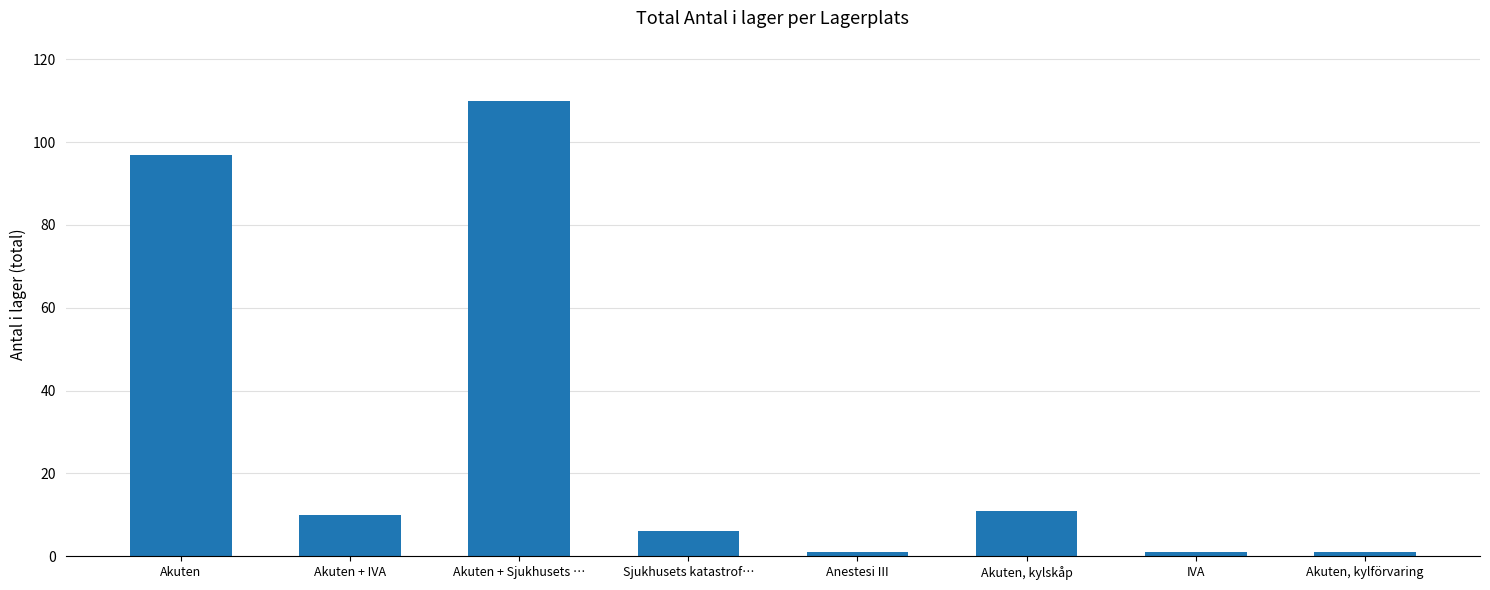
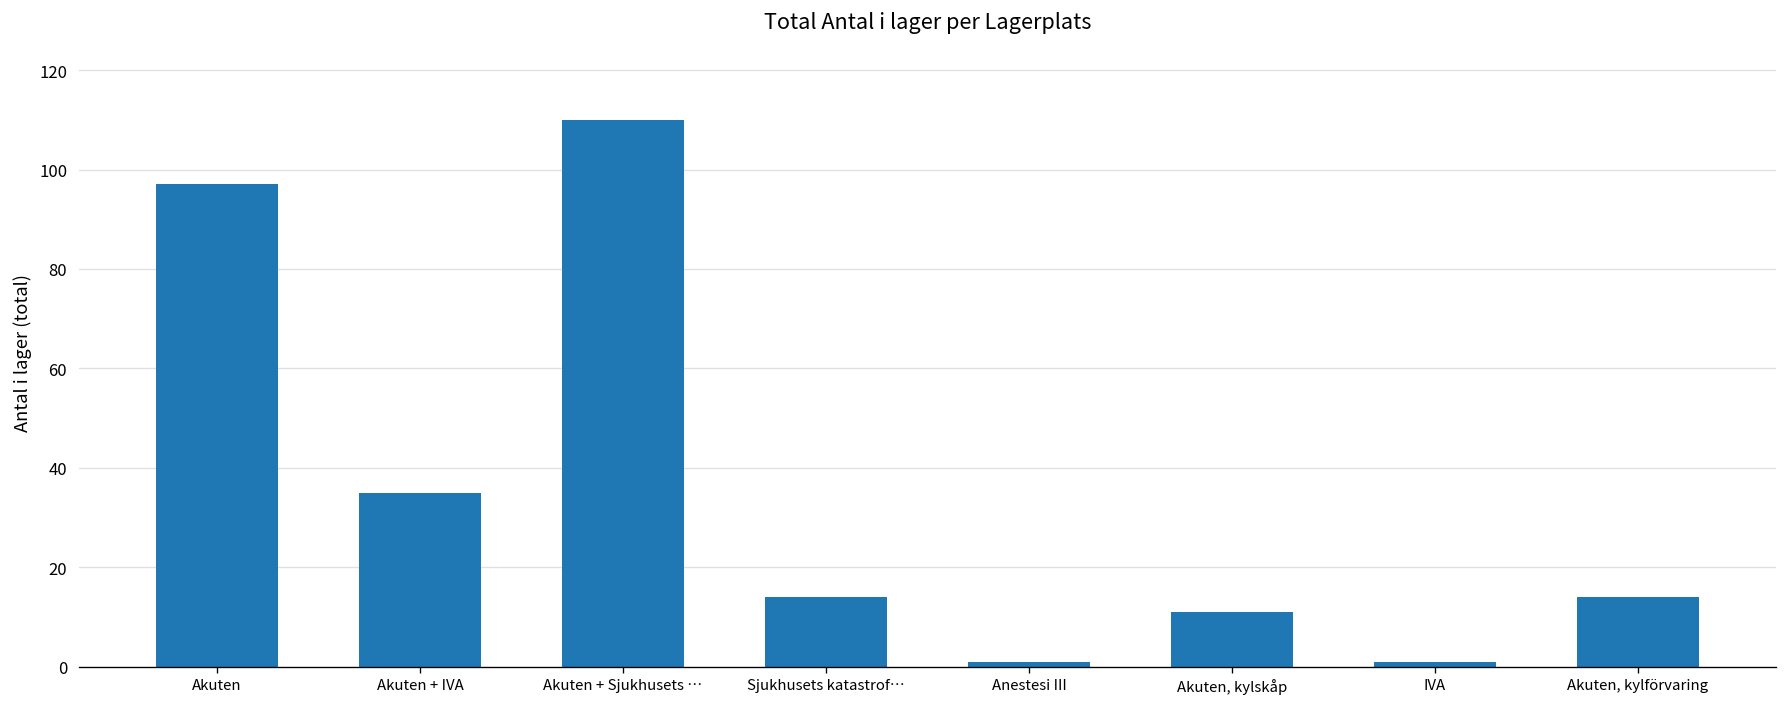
Akuten + IVA: 10 -> 35
Sjukhusets katastrof…: 6 -> 14
Akuten, kylförvaring: 1 -> 14
